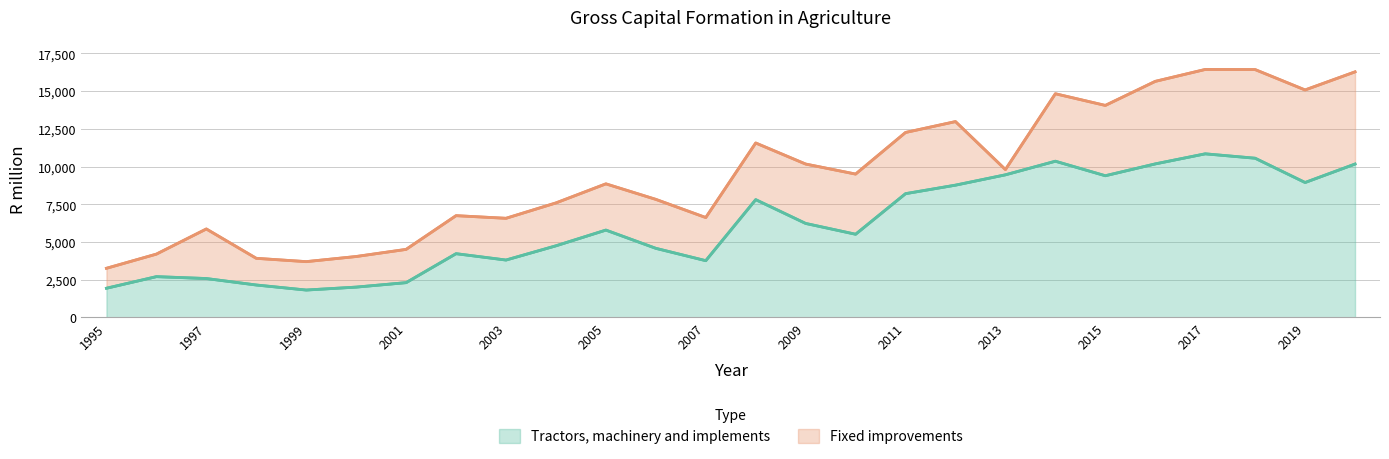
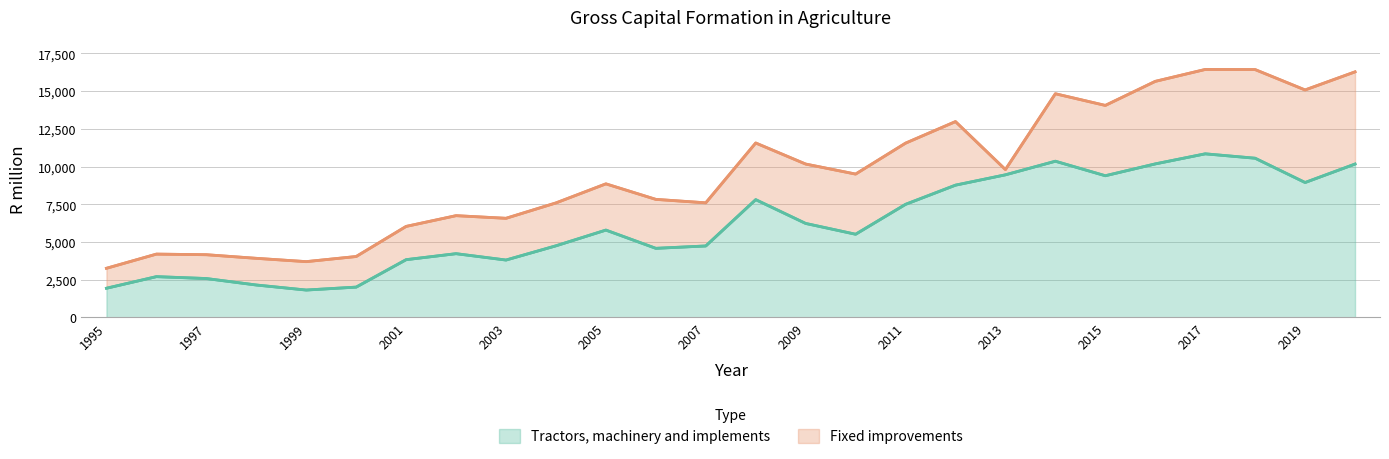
Fixed improvements, 1997: 3,300 -> 1,600
Tractors, machinery and implements, 2001: 2,300 -> 3,800
Tractors, machinery and implements, 2007: 3,800 -> 4,700
Tractors, machinery and implements, 2011: 8,200 -> 7,500
